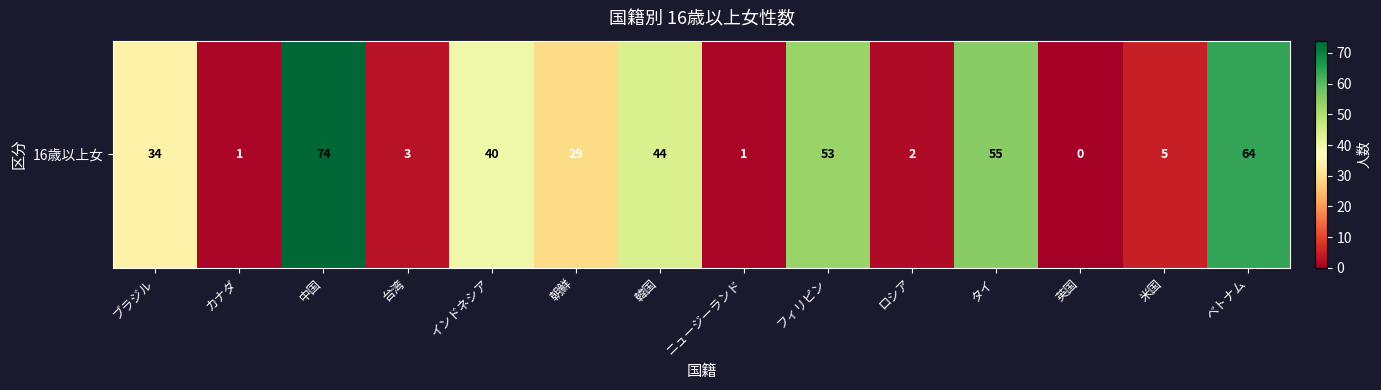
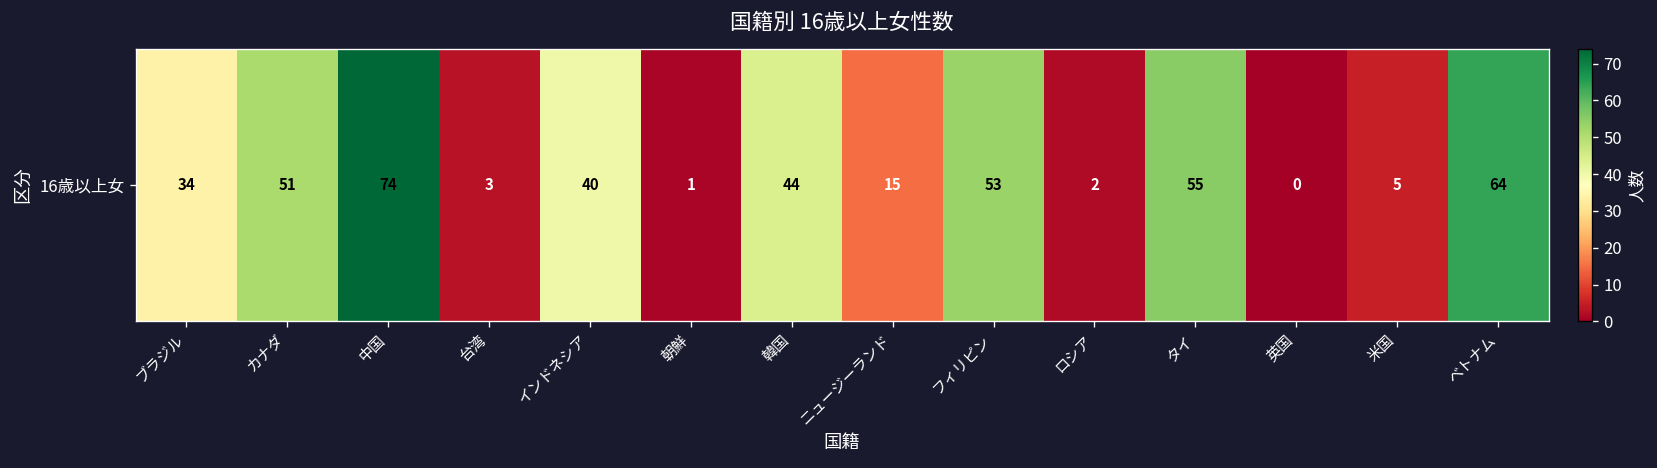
16歳以上女, カナダ: 1 -> 51
16歳以上女, 朝鮮: 29 -> 1
16歳以上女, ニュージーランド: 1 -> 15
